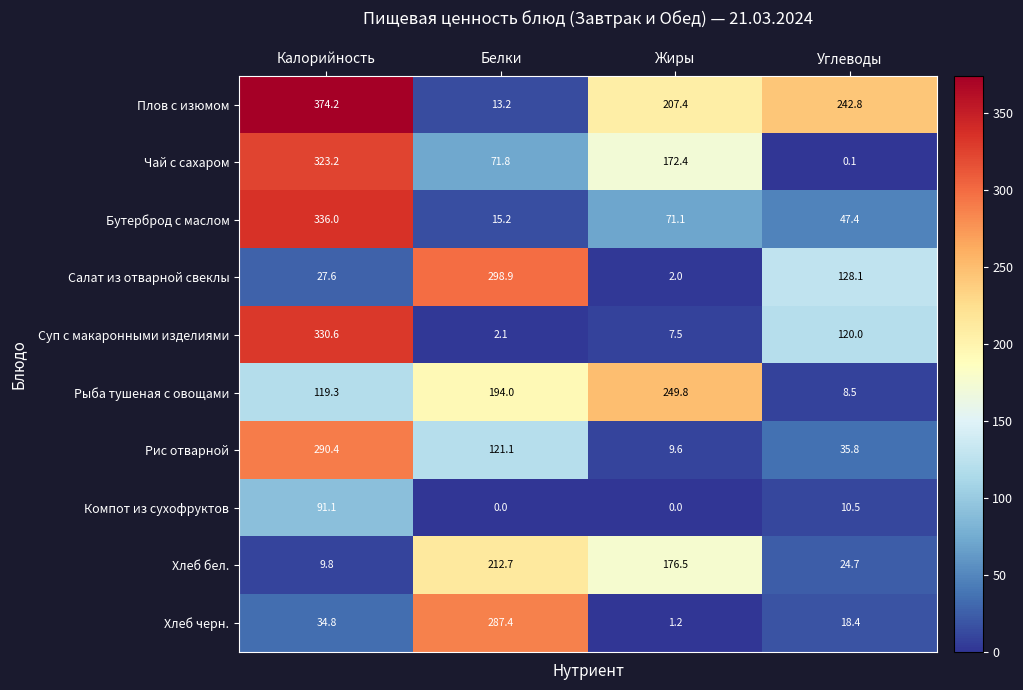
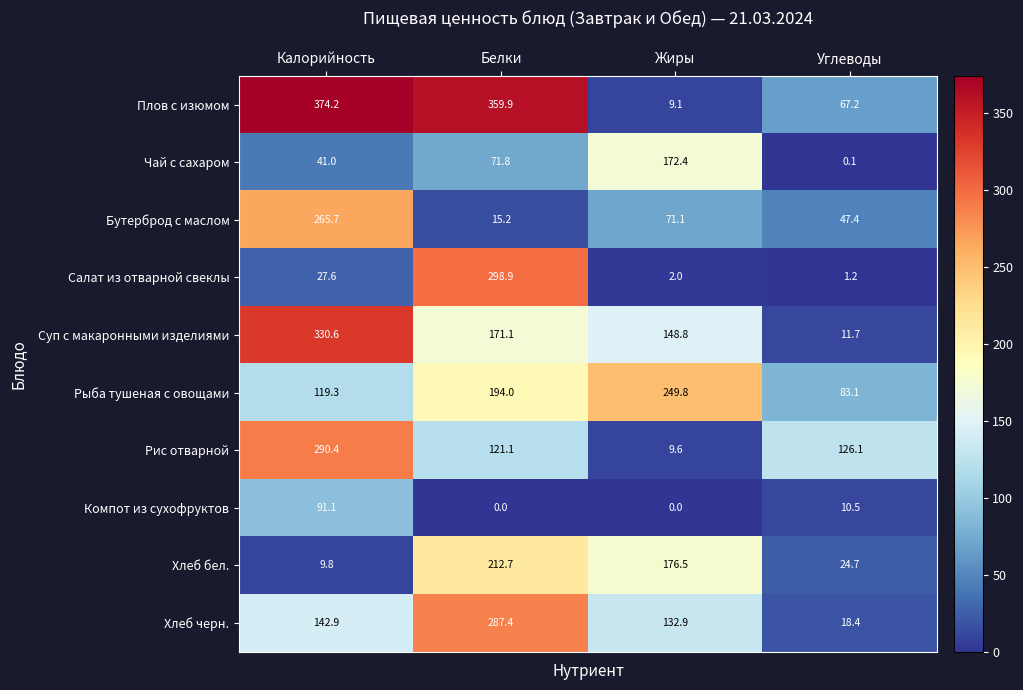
Плов с изюмом, Белки: 13.2 -> 359.9
Плов с изюмом, Жиры: 207.4 -> 9.1
Плов с изюмом, Углеводы: 242.8 -> 67.2
Чай с сахаром, Калорийность: 323.2 -> 41.0
Бутерброд с маслом, Калорийность: 336.0 -> 265.7
Салат из отварной свеклы, Углеводы: 128.1 -> 1.2
Суп с макаронными изделиями, Белки: 2.1 -> 171.1
Суп с макаронными изделиями, Жиры: 7.5 -> 148.8
Суп с макаронными изделиями, Углеводы: 120.0 -> 11.7
Рыба тушеная с овощами, Углеводы: 8.5 -> 83.1
Рис отварной, Углеводы: 35.8 -> 126.1
Хлеб черн., Калорийность: 34.8 -> 142.9
Хлеб черн., Жиры: 1.2 -> 132.9
